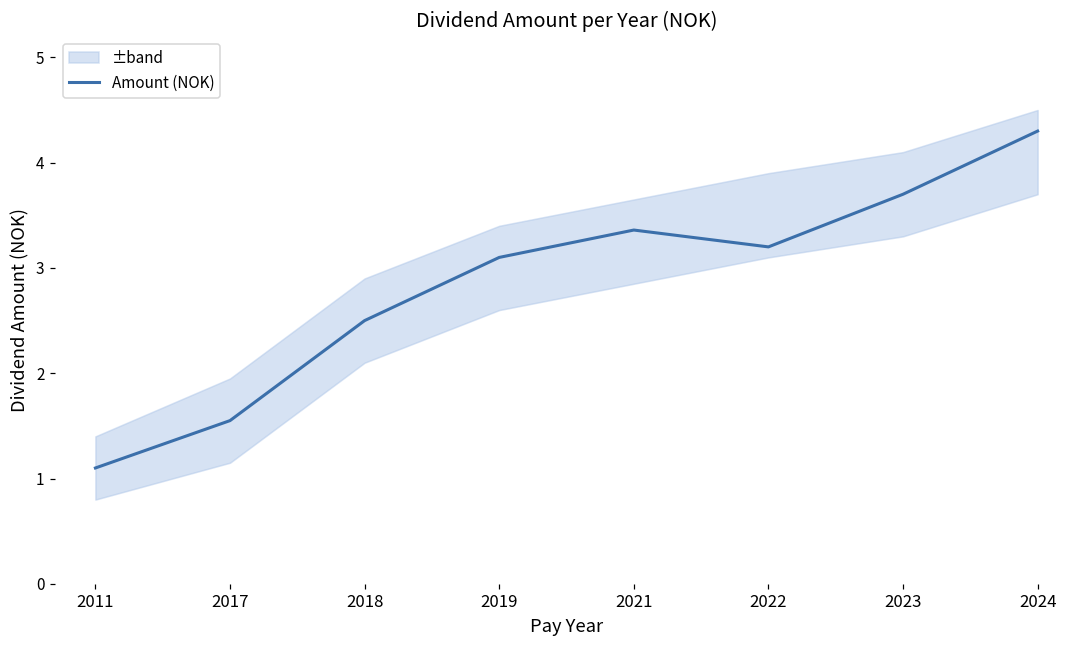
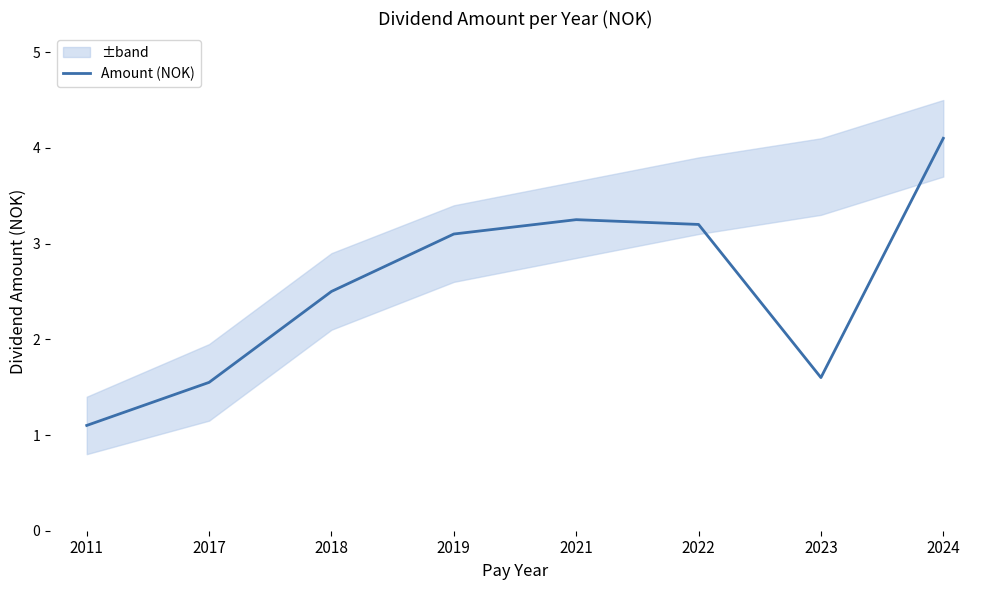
Amount (NOK), 2021: 3.4 -> 3.3
Amount (NOK), 2023: 3.7 -> 1.6
Amount (NOK), 2024: 4.3 -> 4.1
